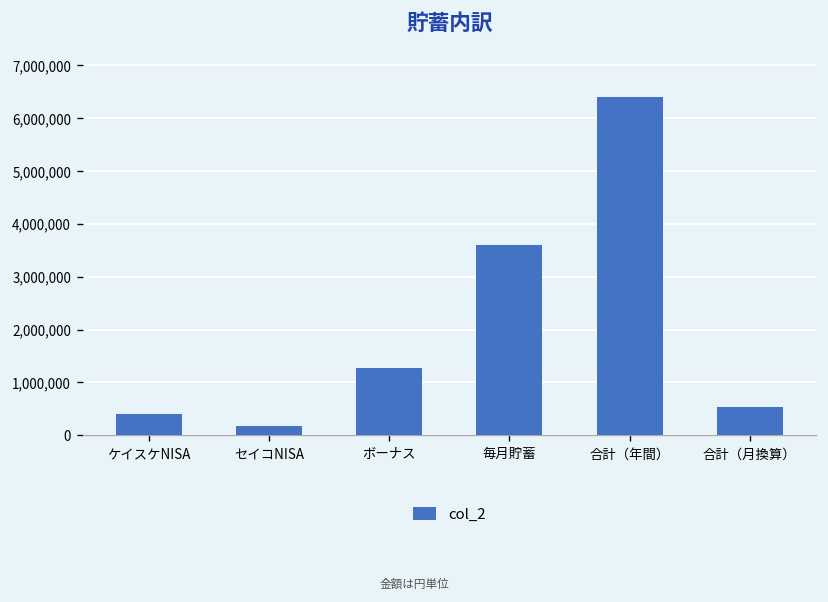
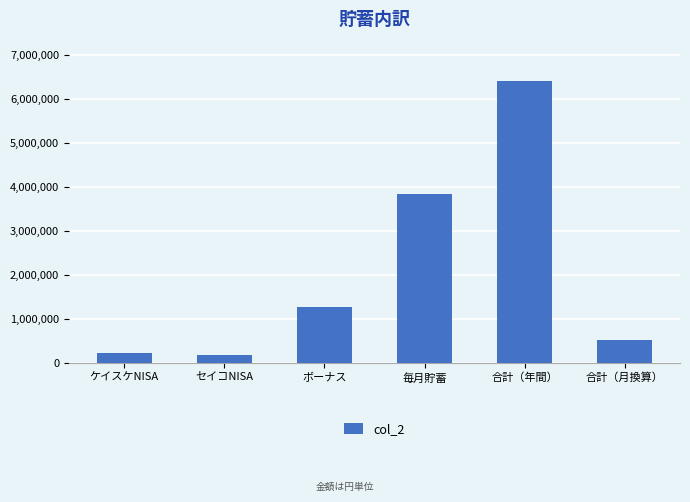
ケイスケNISA: 400,000 -> 200,000
毎月貯蓄: 3,600,000 -> 3,800,000
